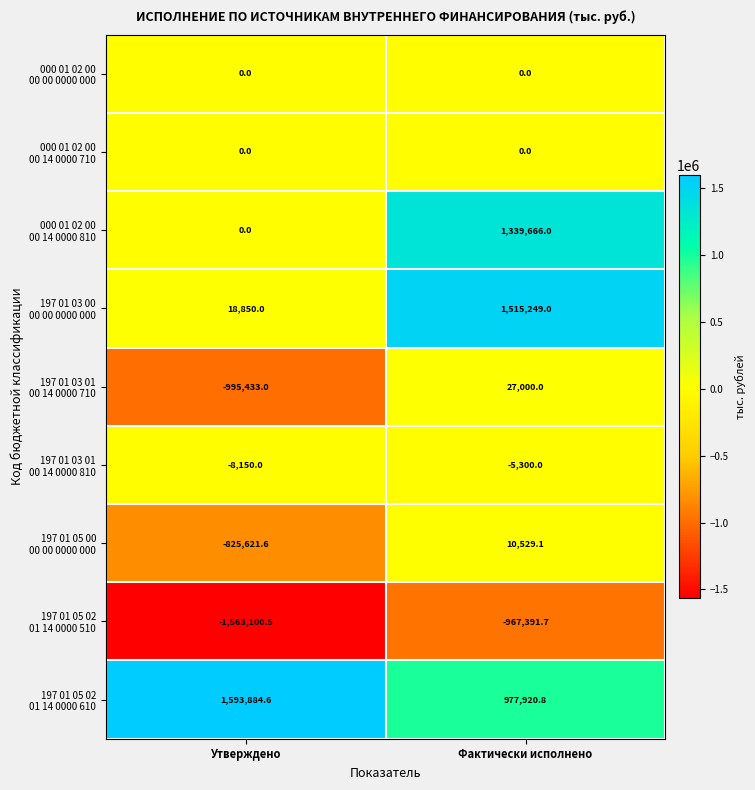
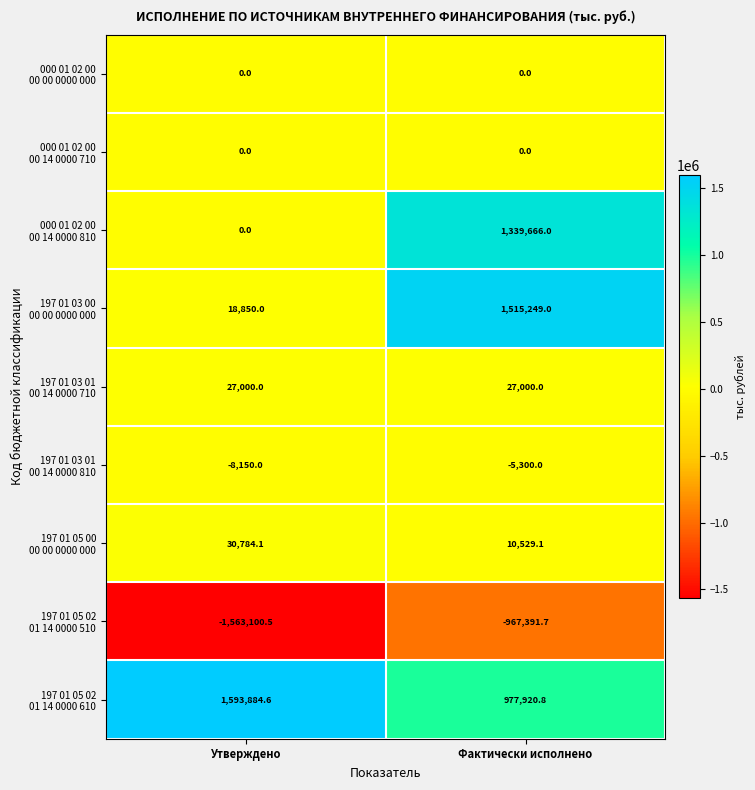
197 01 03 01 00 14 0000 710, Утверждено: -995,433.0 -> 27,000.0
197 01 05 00 00 00 0000 000, Утверждено: -825,621.6 -> 30,784.1
